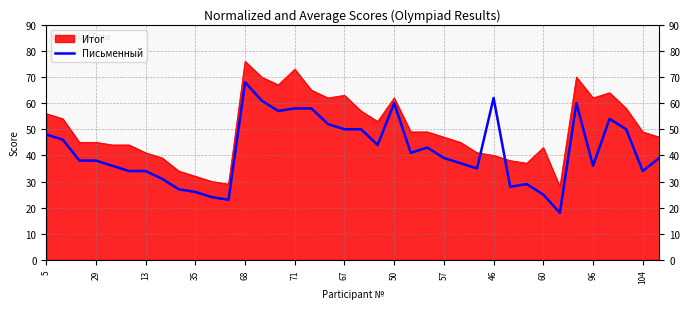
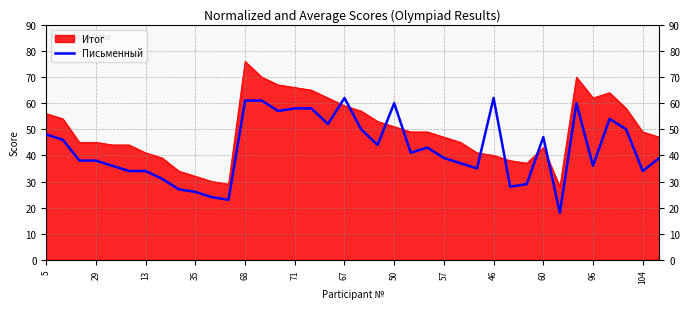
Письменный, 68: 68 -> 61
Итог, 71: 73 -> 66
Итог, 67: 63 -> 59
Письменный, 67: 50 -> 62
Итог, 50: 62 -> 51
Письменный, 60: 25 -> 47
